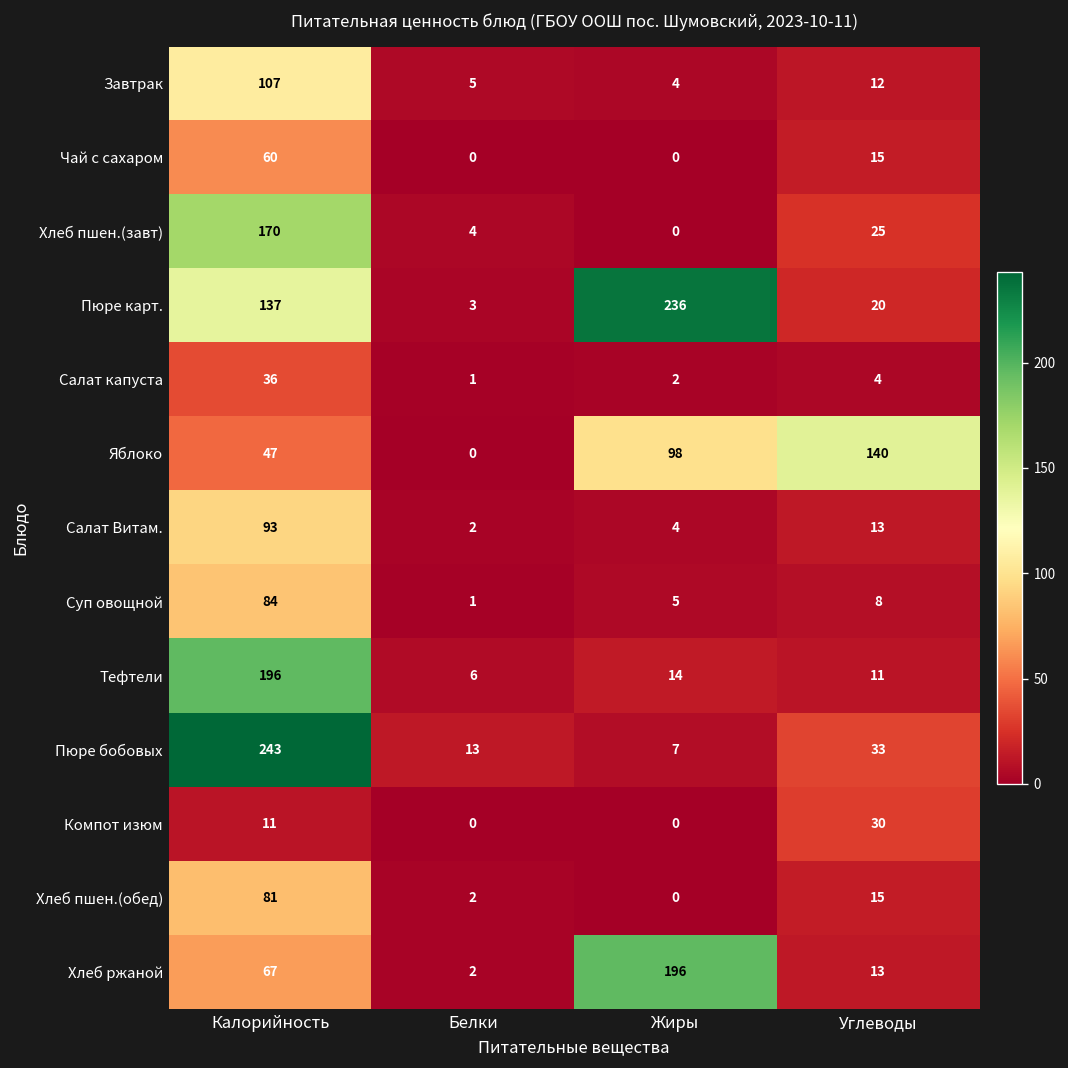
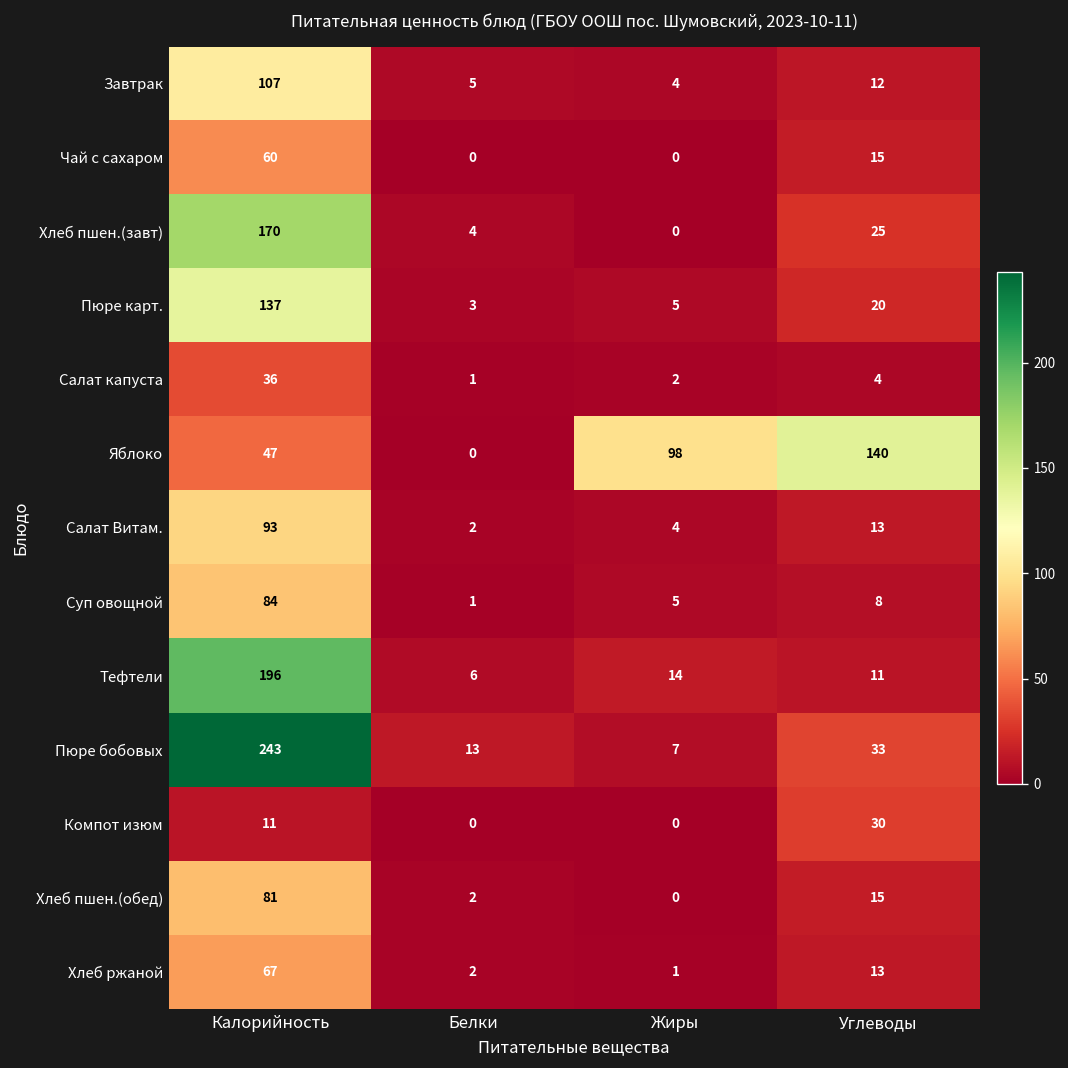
Пюре карт., Жиры: 236 -> 5
Хлеб ржаной, Жиры: 196 -> 1
